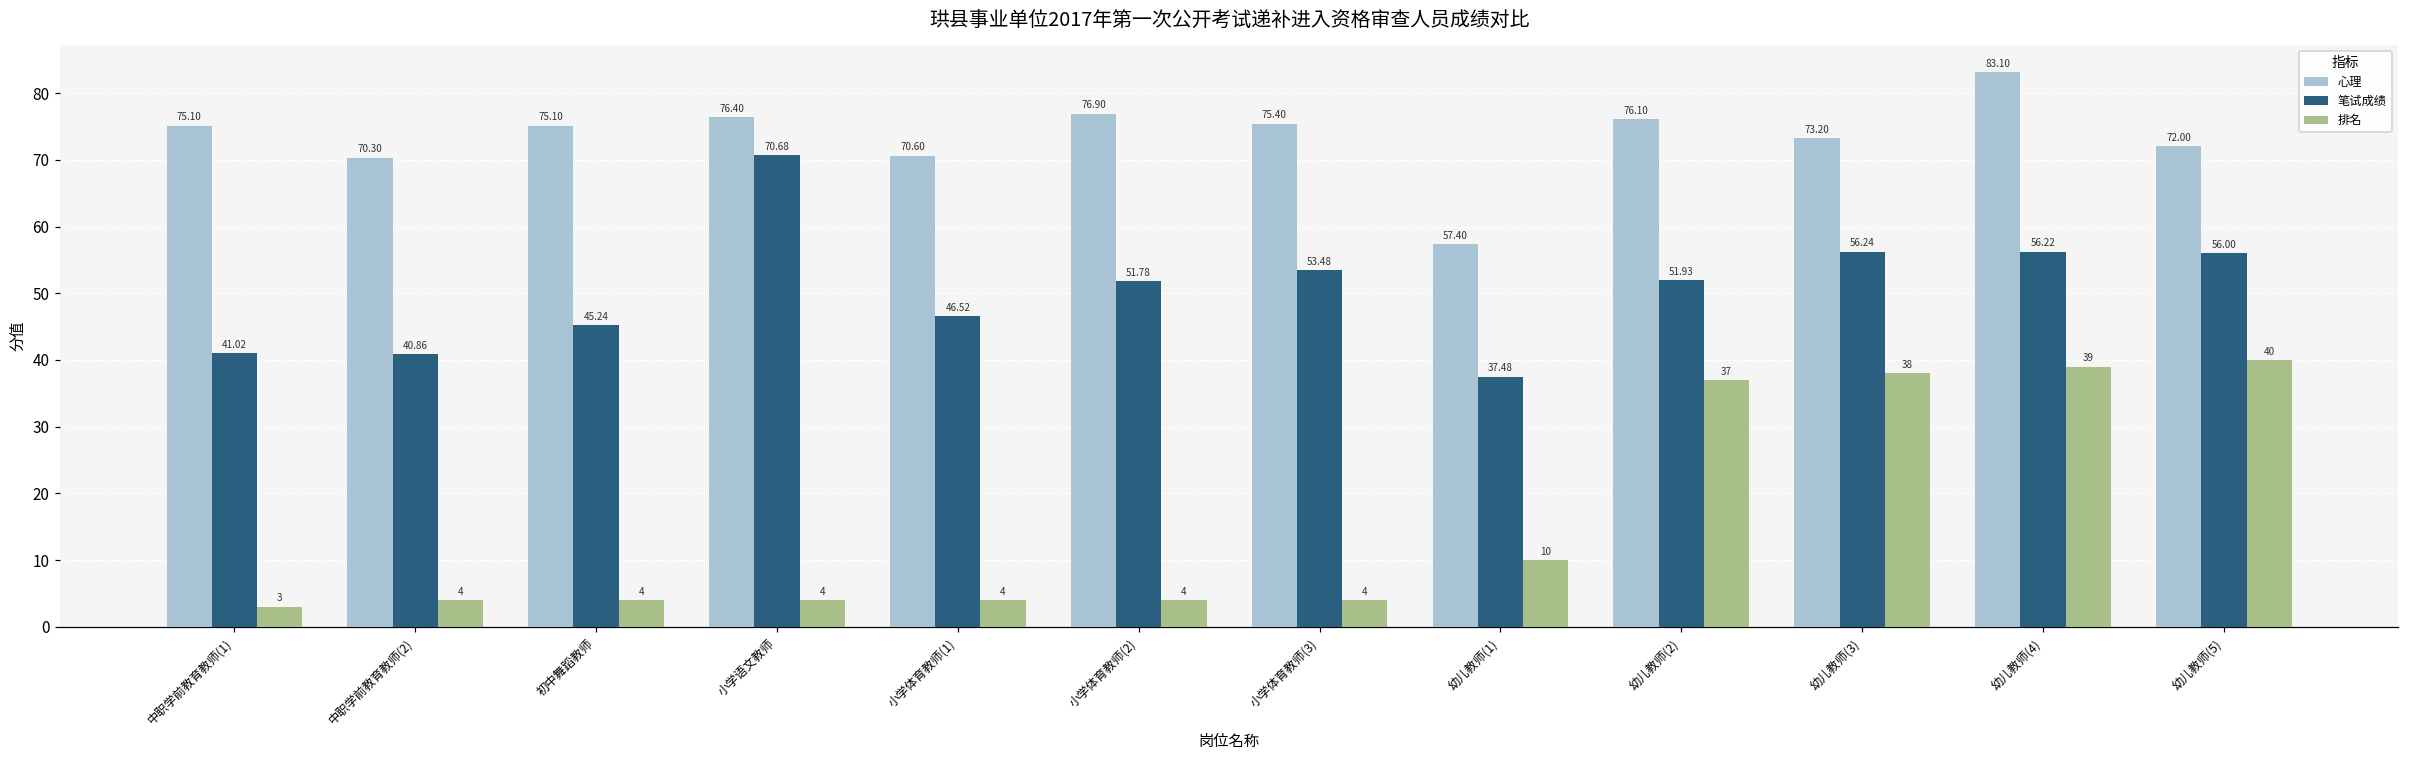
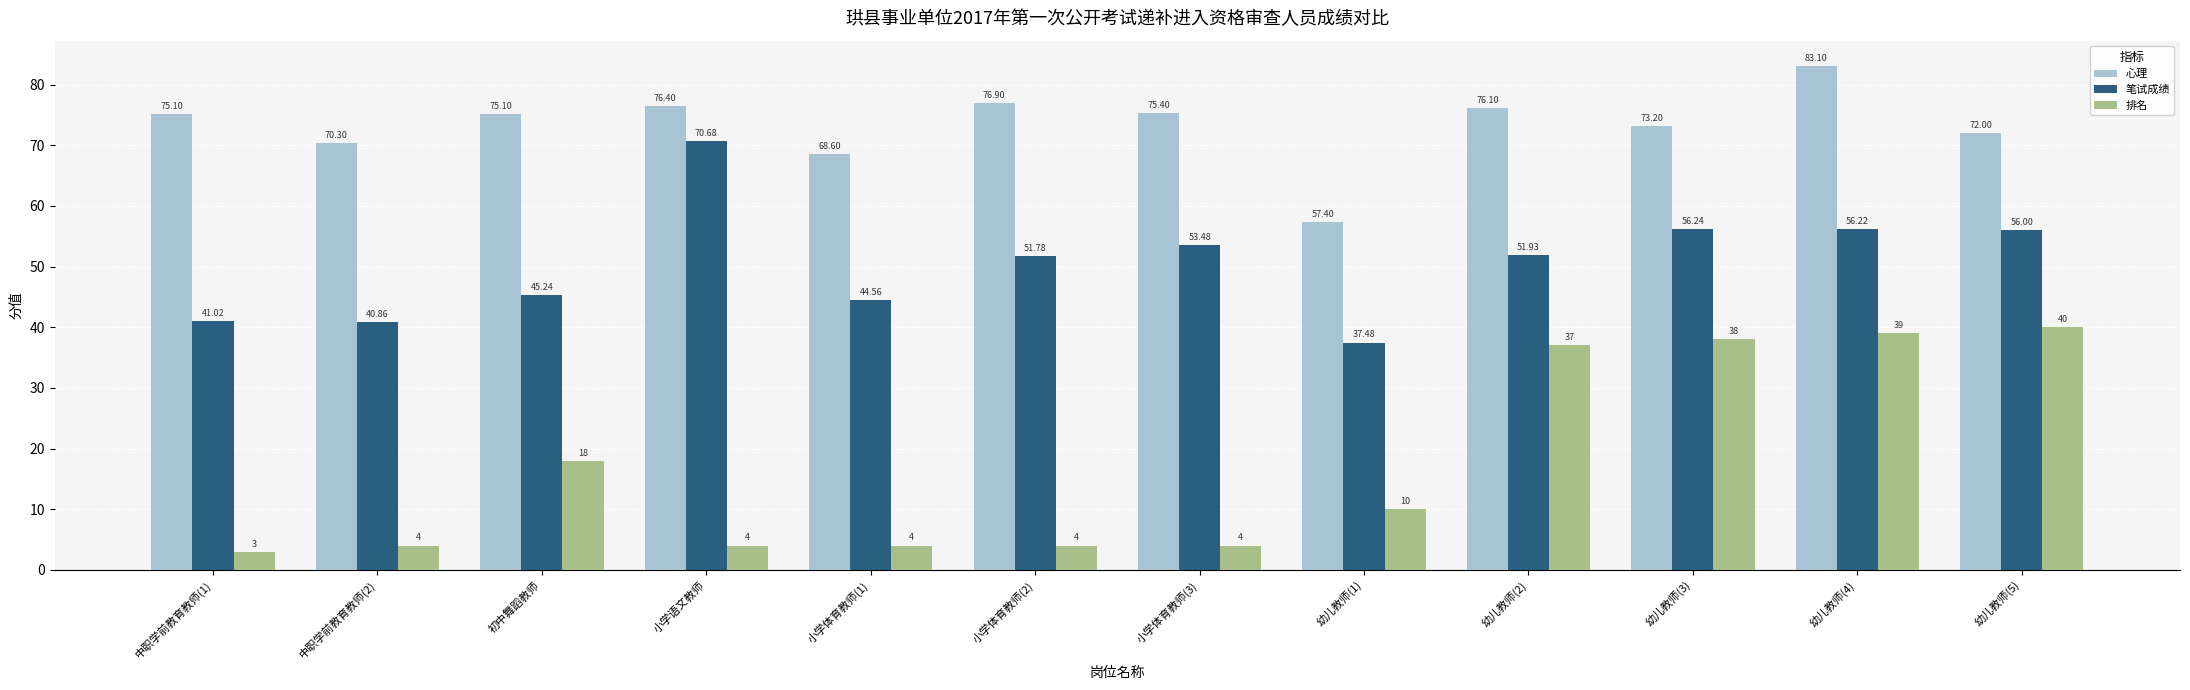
排名, 初中舞蹈教师: 4 -> 18
心理, 小学体育教师(1): 70.60 -> 68.60
笔试成绩, 小学体育教师(1): 46.52 -> 44.56
